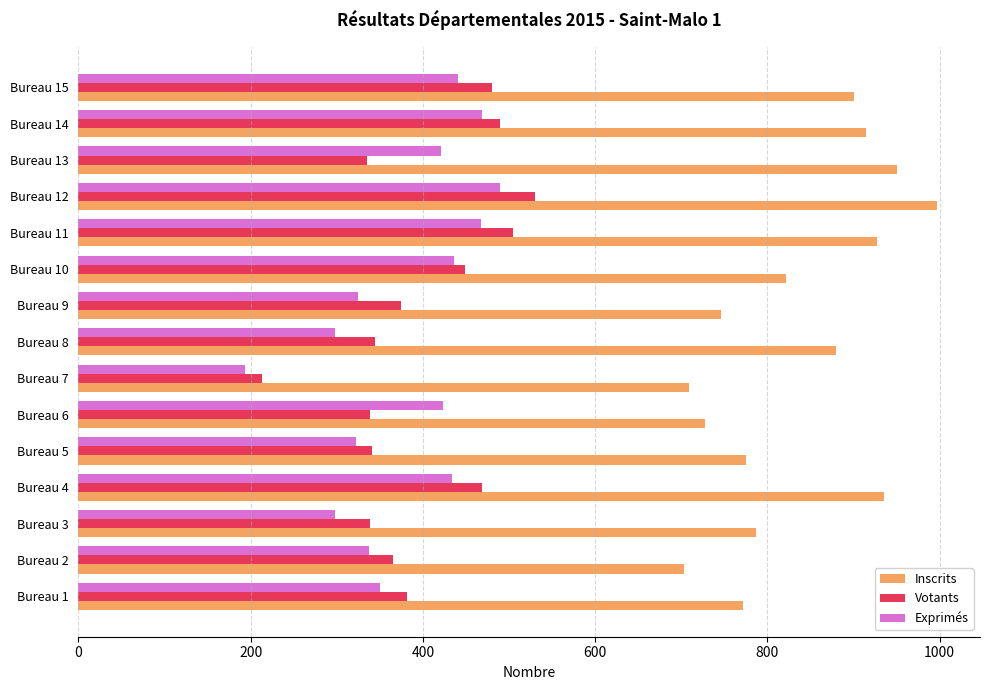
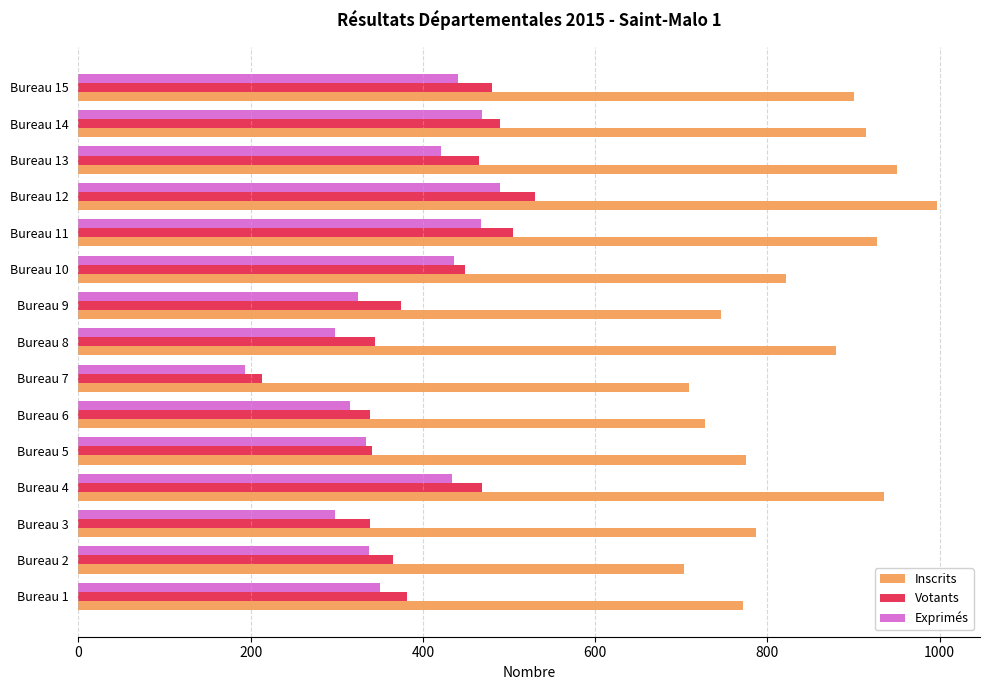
Votants, Bureau 13: 340 -> 470
Exprimés, Bureau 6: 420 -> 320
Exprimés, Bureau 5: 320 -> 330
